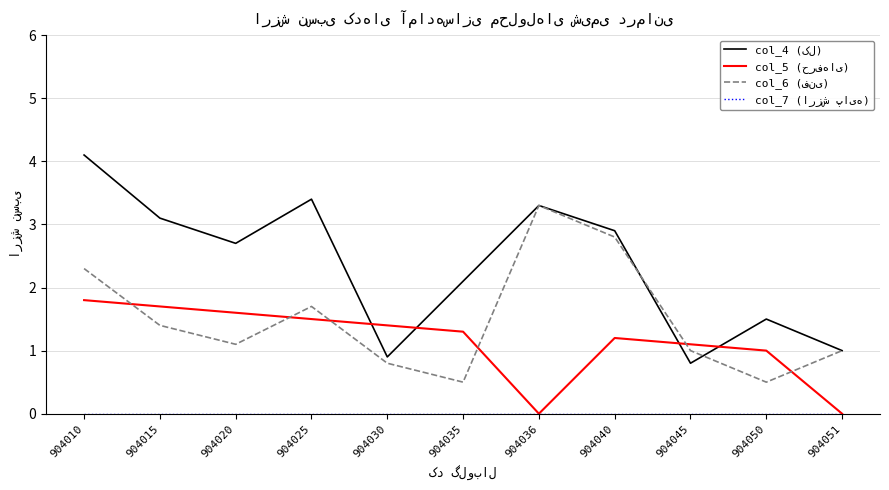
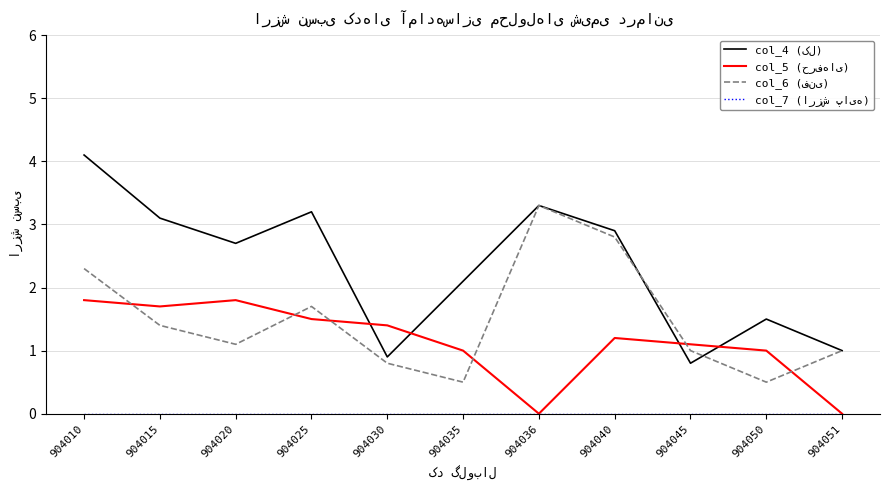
col_5 (حرفه‌ای), 904020: 1.6 -> 1.8
col_4 (کل), 904025: 3.4 -> 3.2
col_5 (حرفه‌ای), 904035: 1.3 -> 1.0
